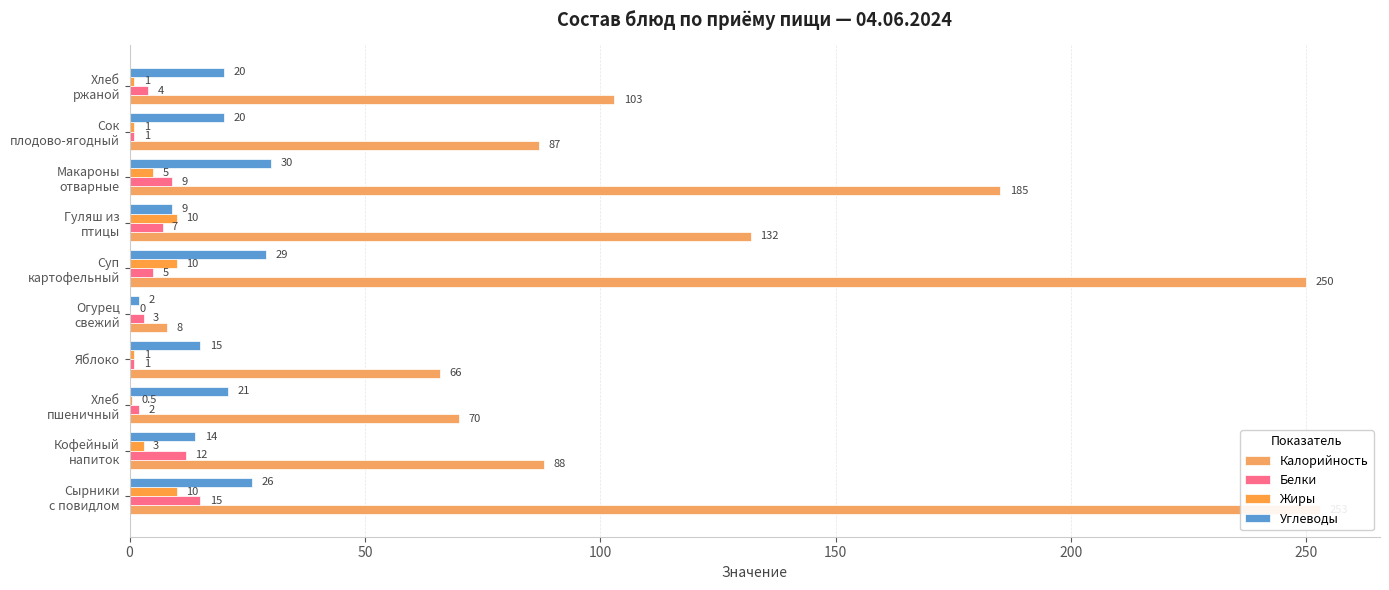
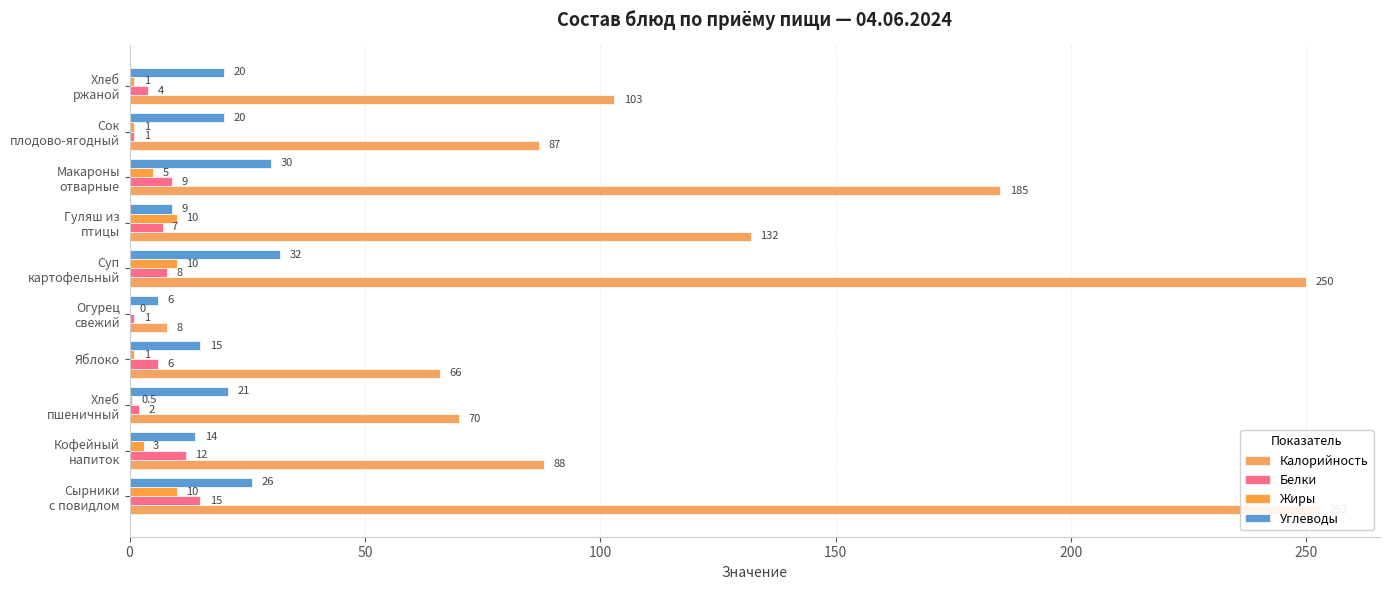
Углеводы, Суп картофельный: 29 -> 32
Белки, Суп картофельный: 5 -> 8
Углеводы, Огурец свежий: 2 -> 6
Белки, Огурец свежий: 3 -> 1
Белки, Яблоко: 1 -> 6
